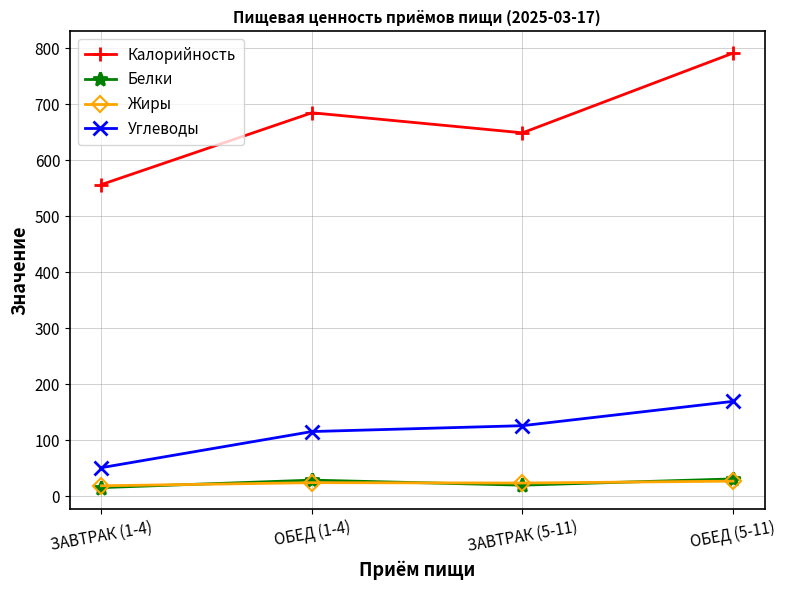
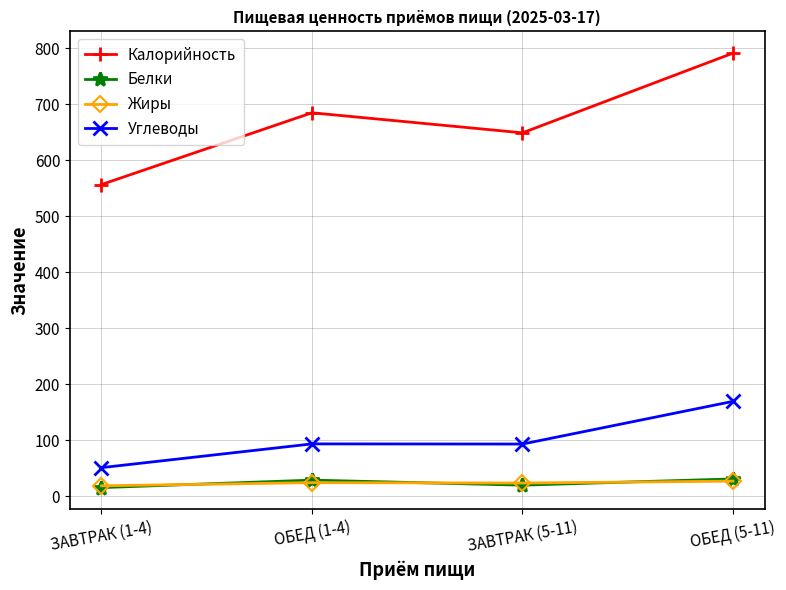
Углеводы, ОБЕД (1-4): 120 -> 90
Углеводы, ЗАВТРАК (5-11): 130 -> 90
